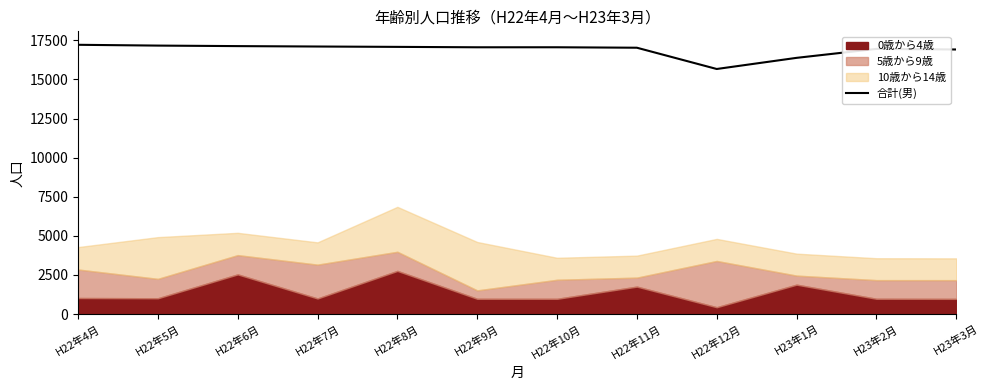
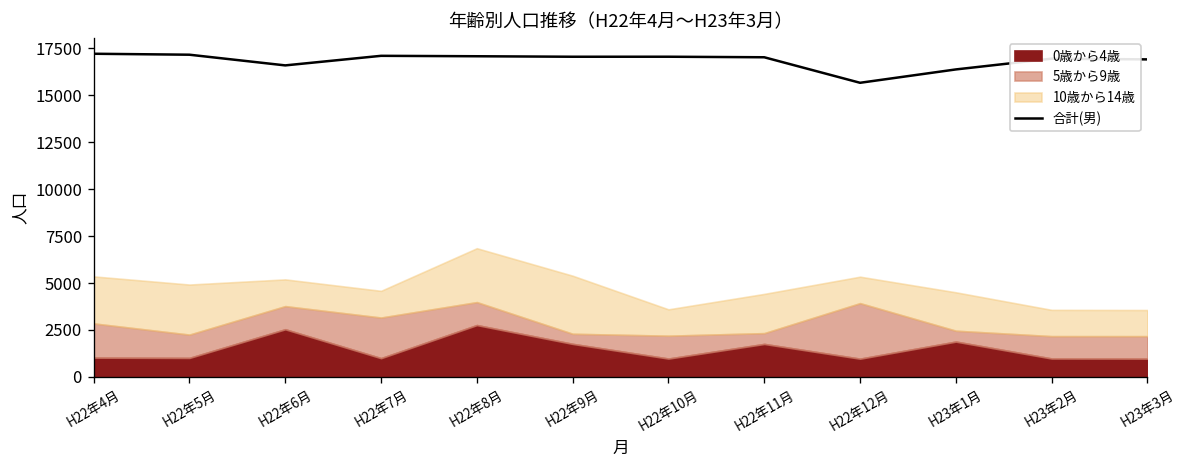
10歳から14歳, H22年4月: 1400 -> 2500
合計(男), H22年6月: 17100 -> 16600
0歳から4歳, H22年9月: 1000 -> 1800
10歳から14歳, H22年11月: 1400 -> 2100
0歳から4歳, H22年12月: 400 -> 1000
10歳から14歳, H23年1月: 1400 -> 2000
